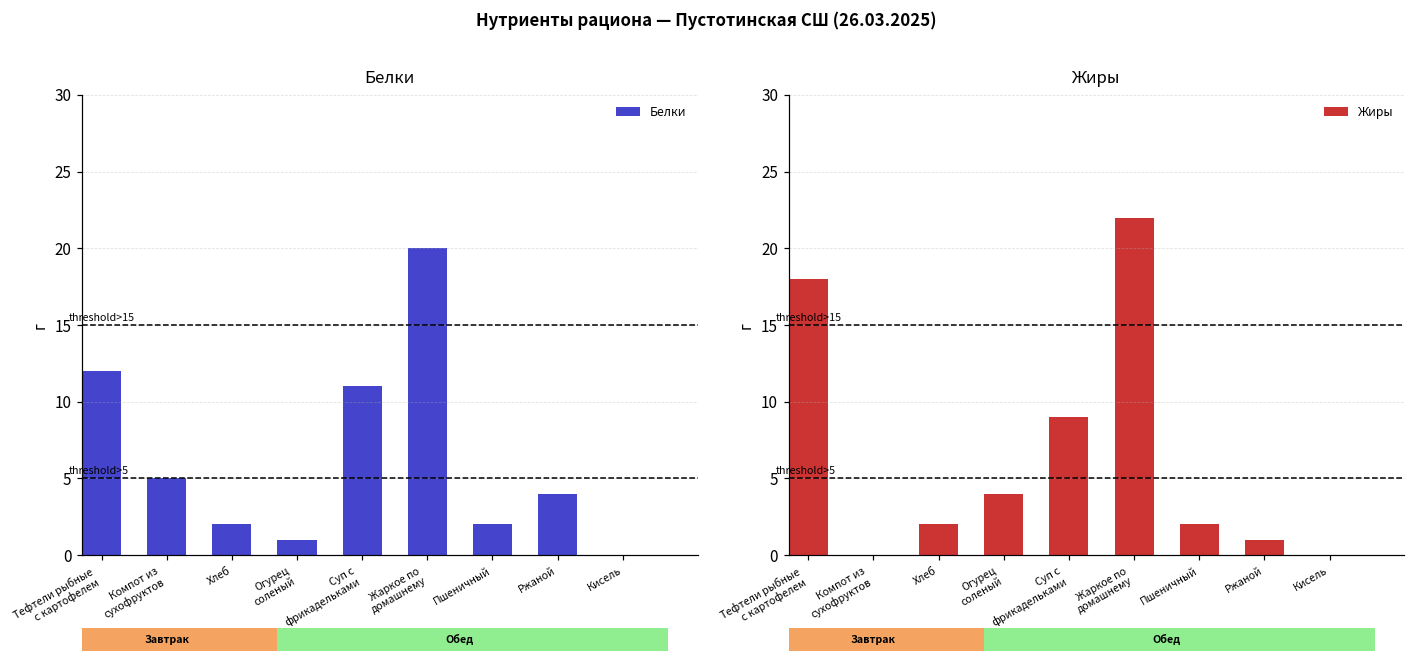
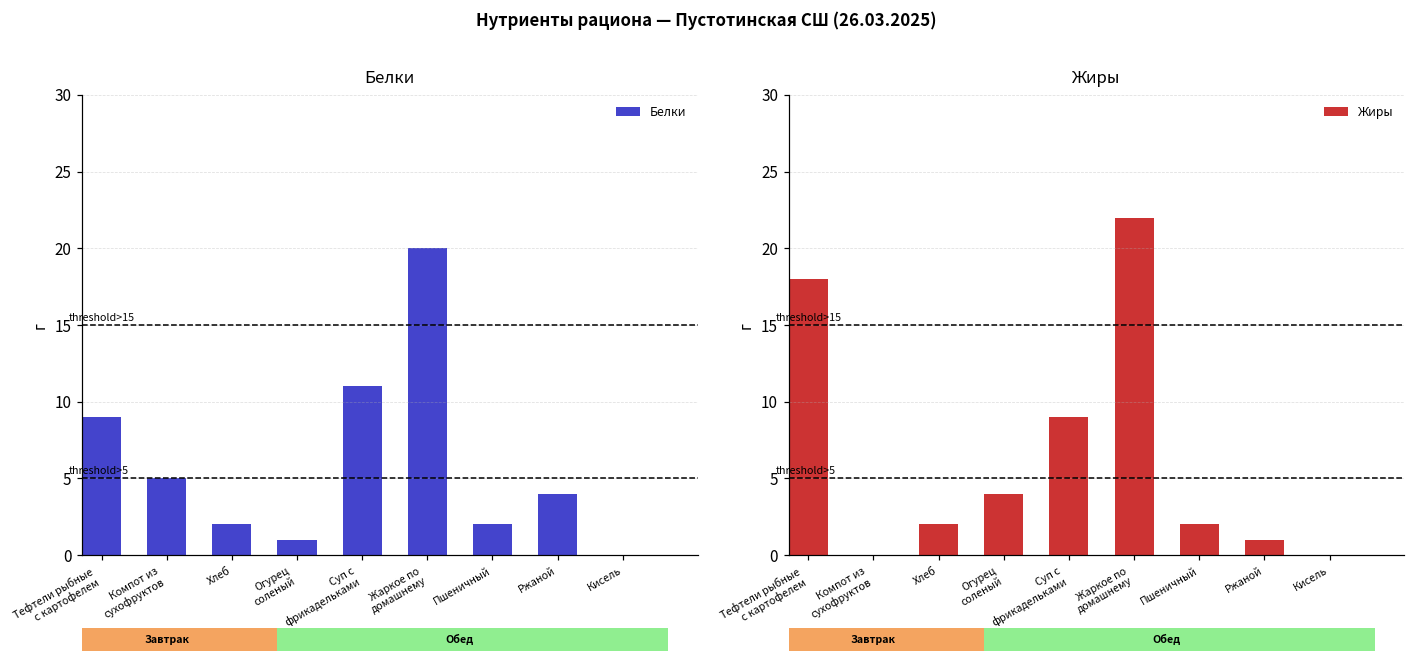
Белки, Белки, Тефтели рыбные с картофелем: 12 -> 9
